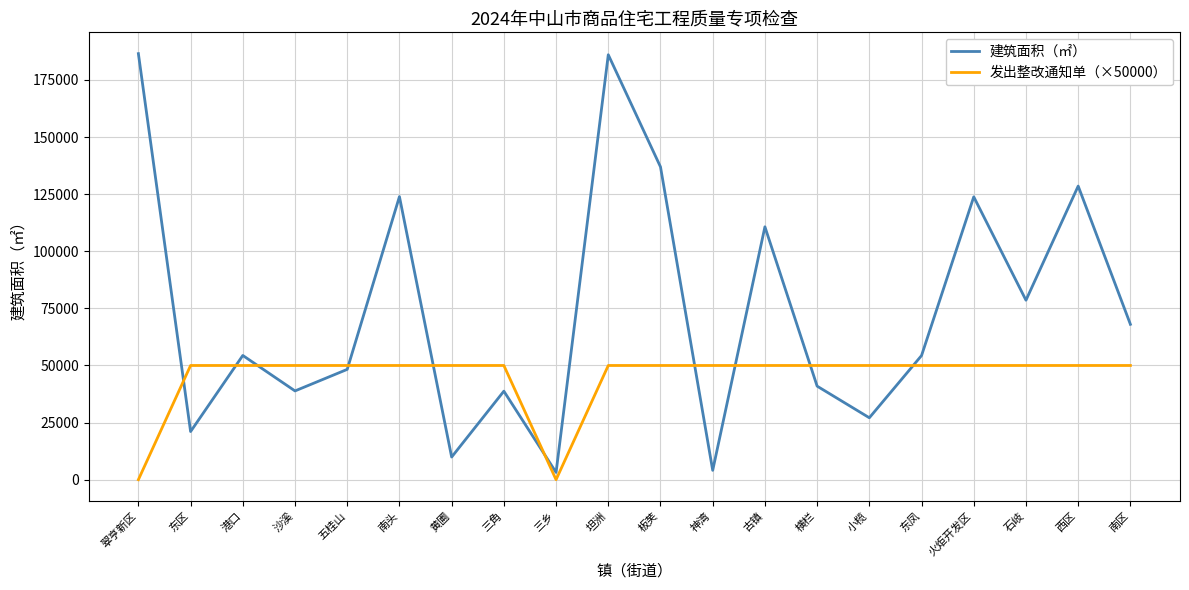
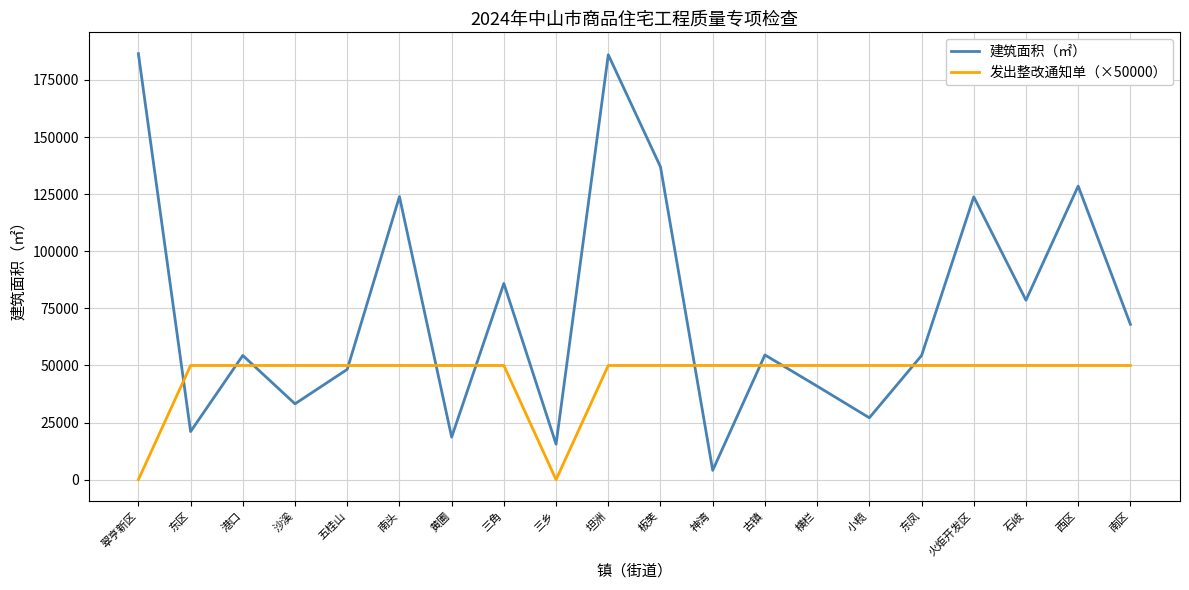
建筑面积（㎡）, 沙溪: 39000 -> 33000
建筑面积（㎡）, 黄圃: 10000 -> 19000
建筑面积（㎡）, 三角: 39000 -> 86000
建筑面积（㎡）, 三乡: 3000 -> 16000
建筑面积（㎡）, 古镇: 111000 -> 55000
